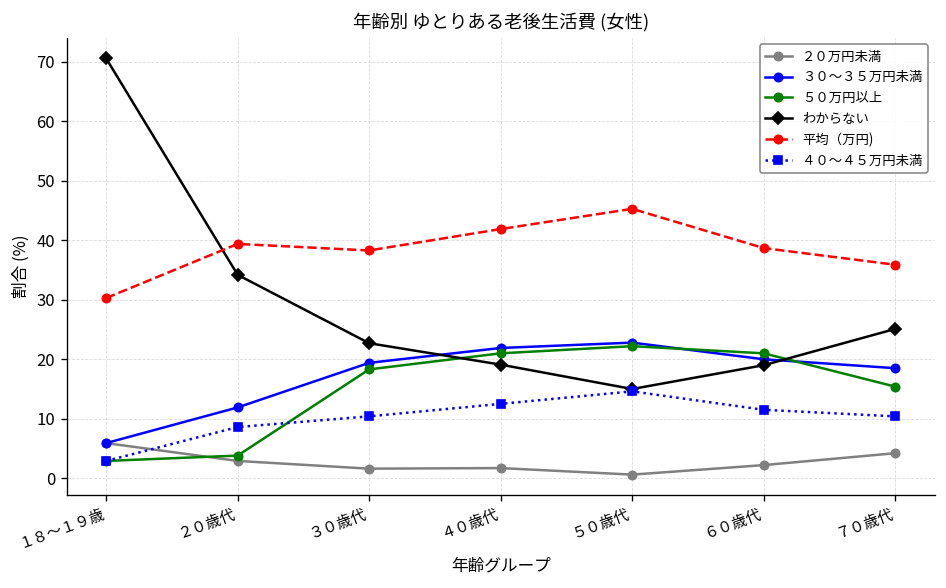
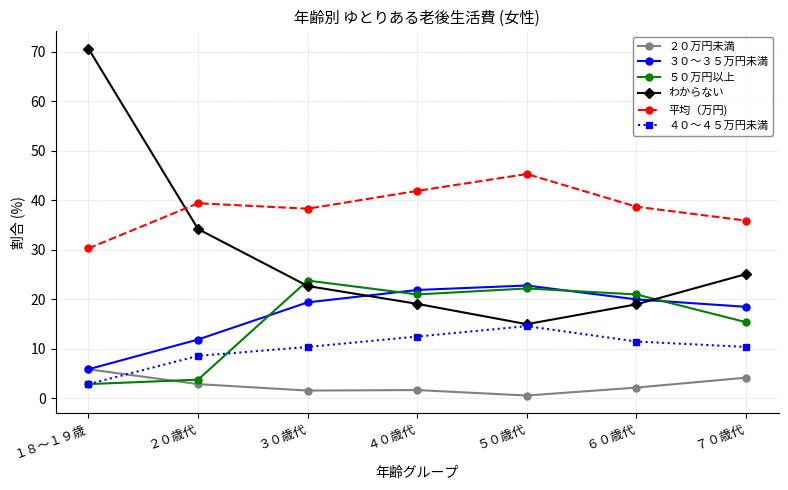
５０万円以上, ３０歳代: 18 -> 24
